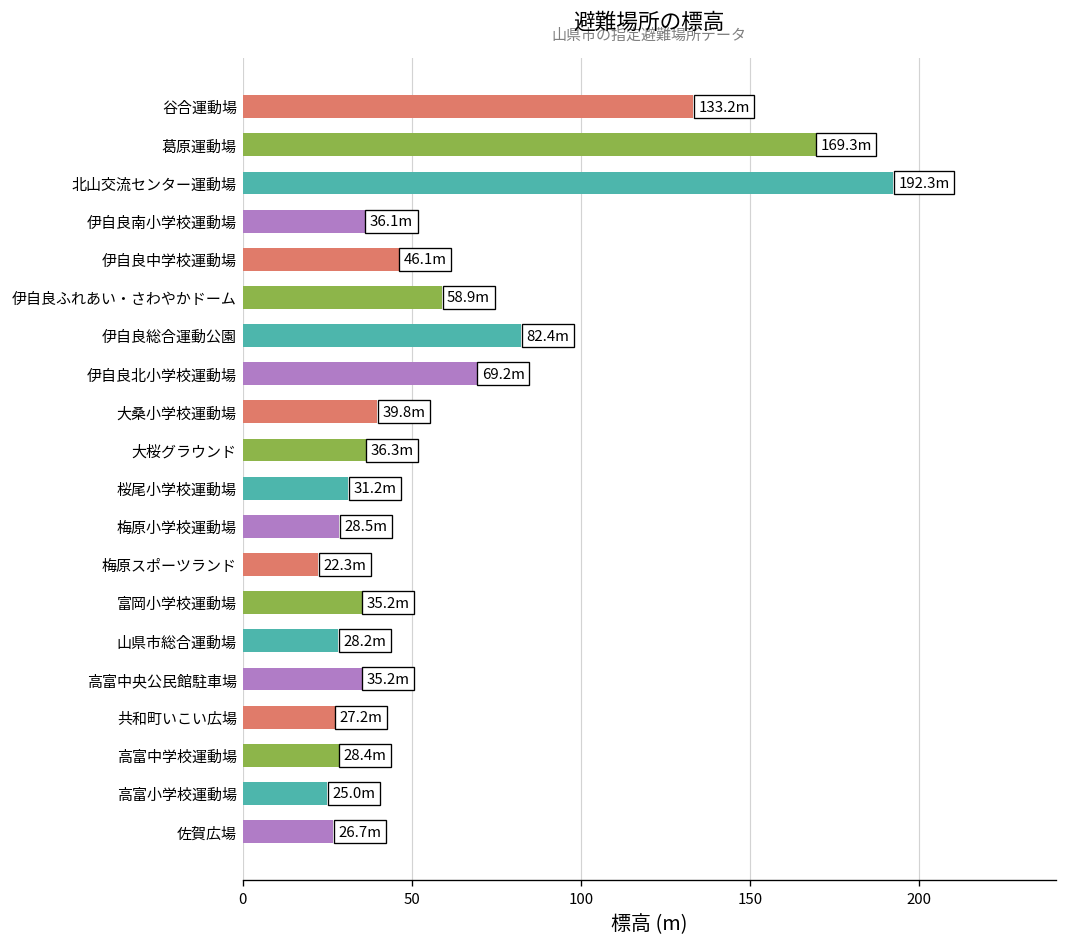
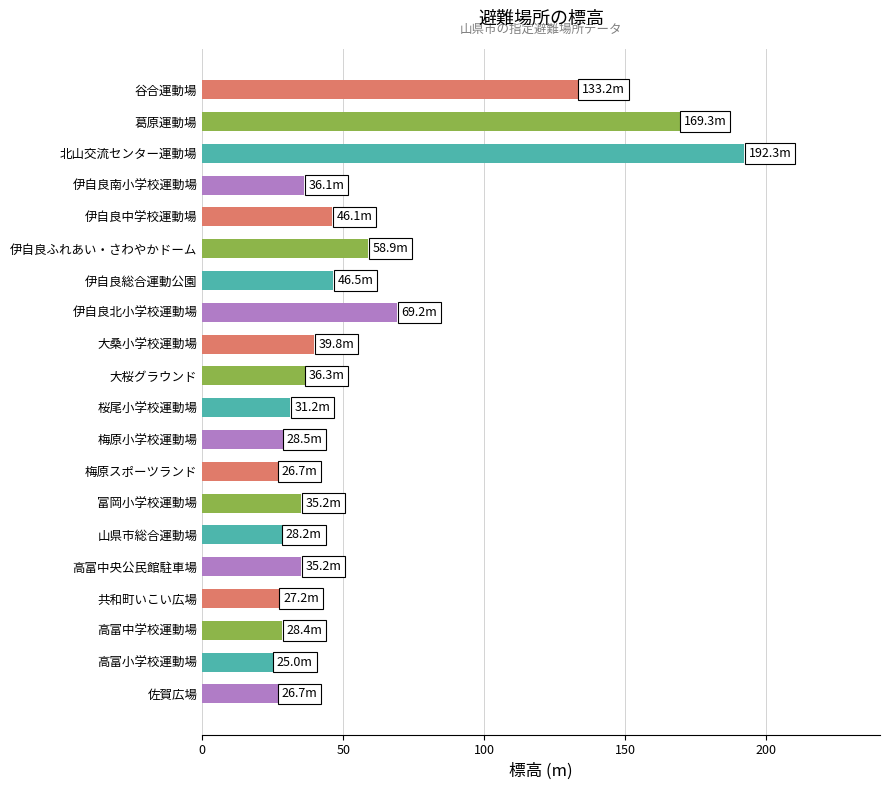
伊自良総合運動公園: 82.4m -> 46.5m
梅原スポーツランド: 22.3m -> 26.7m
